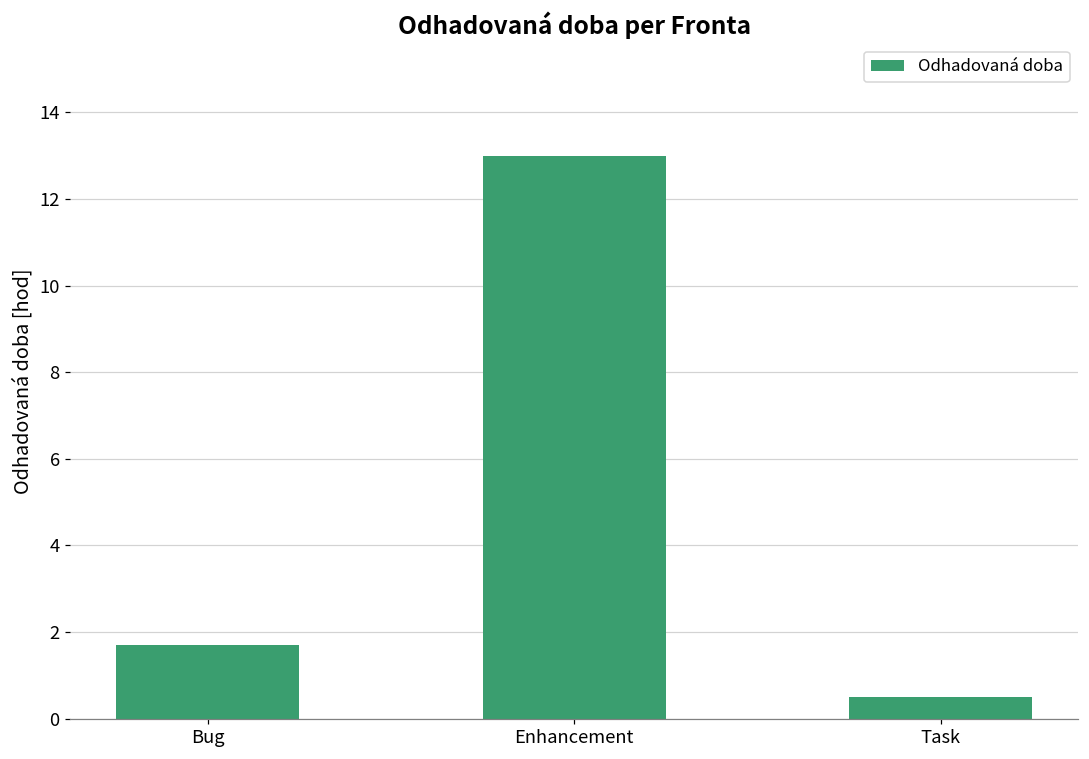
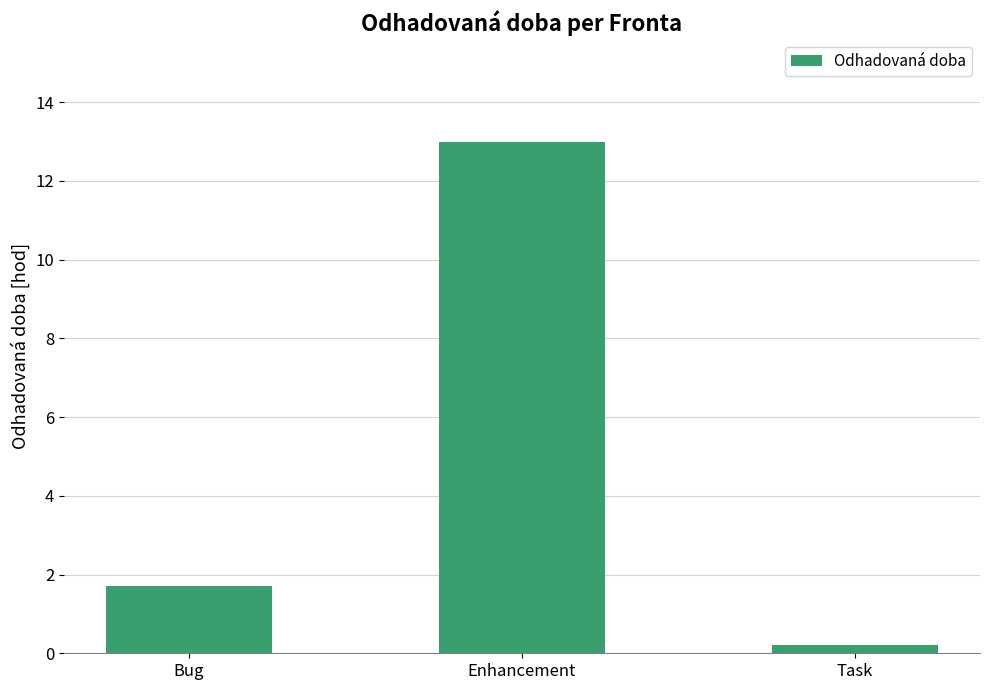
Task: 0.5 -> 0.2
